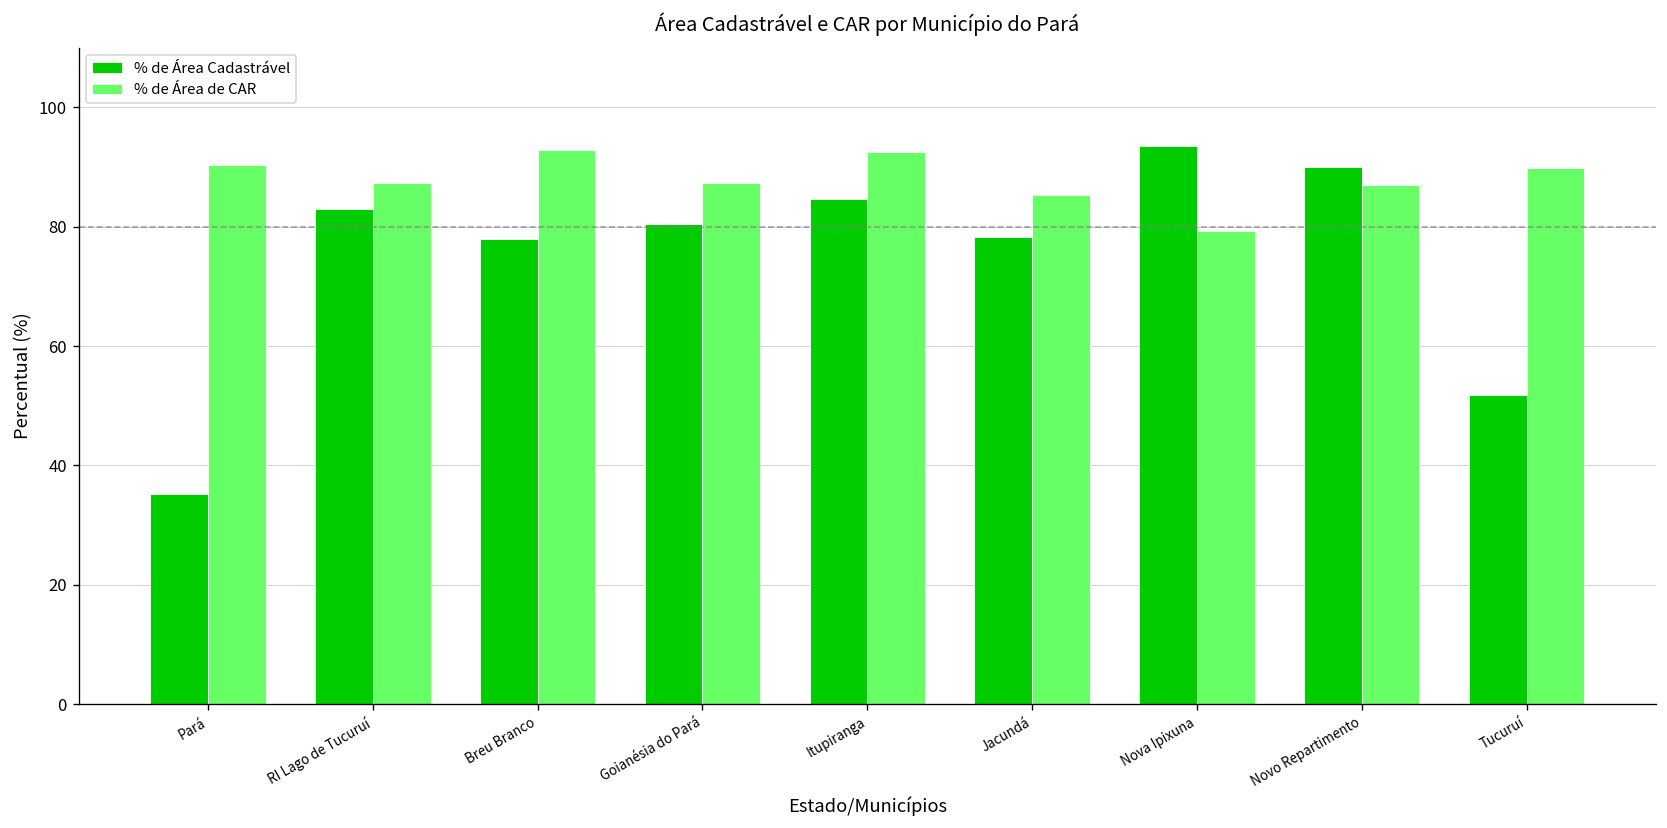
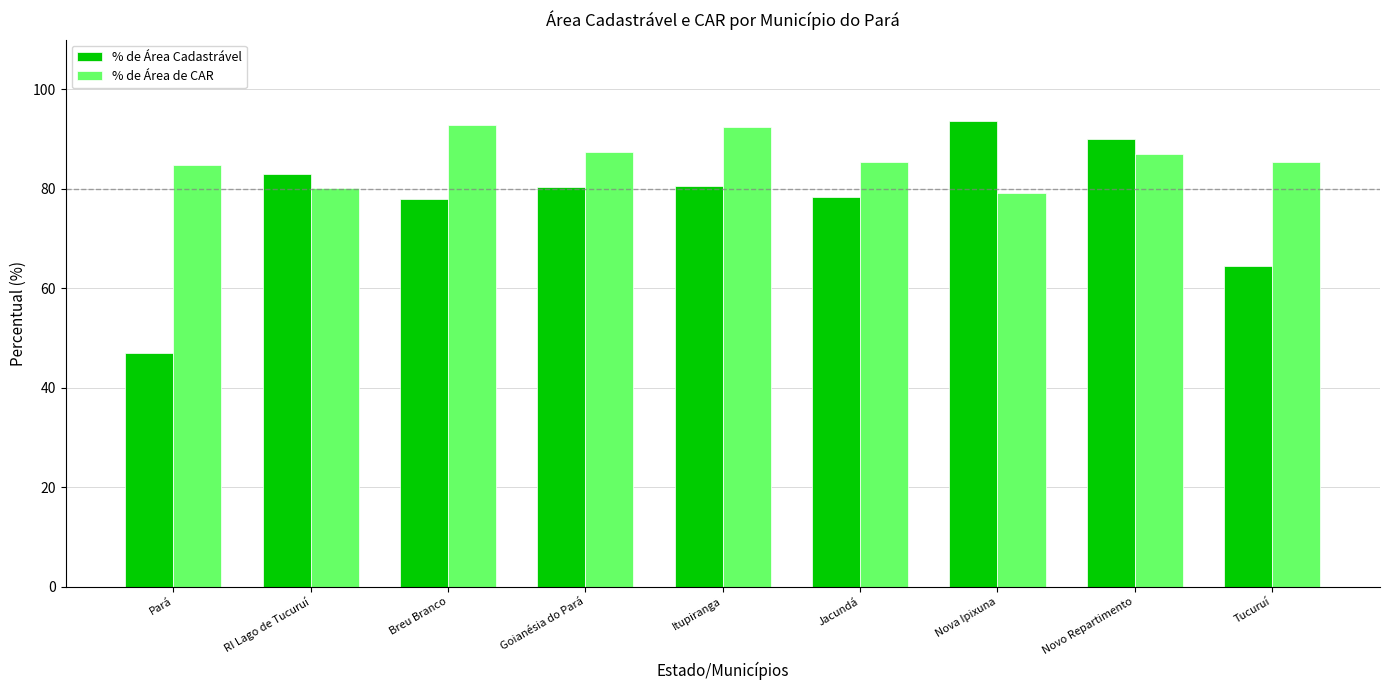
% de Área Cadastrável, Pará: 35 -> 47
% de Área de CAR, Pará: 90 -> 85
% de Área de CAR, RI Lago de Tucuruí: 87 -> 80
% de Área Cadastrável, Itupiranga: 85 -> 81
% de Área Cadastrável, Tucuruí: 52 -> 64
% de Área de CAR, Tucuruí: 90 -> 85
